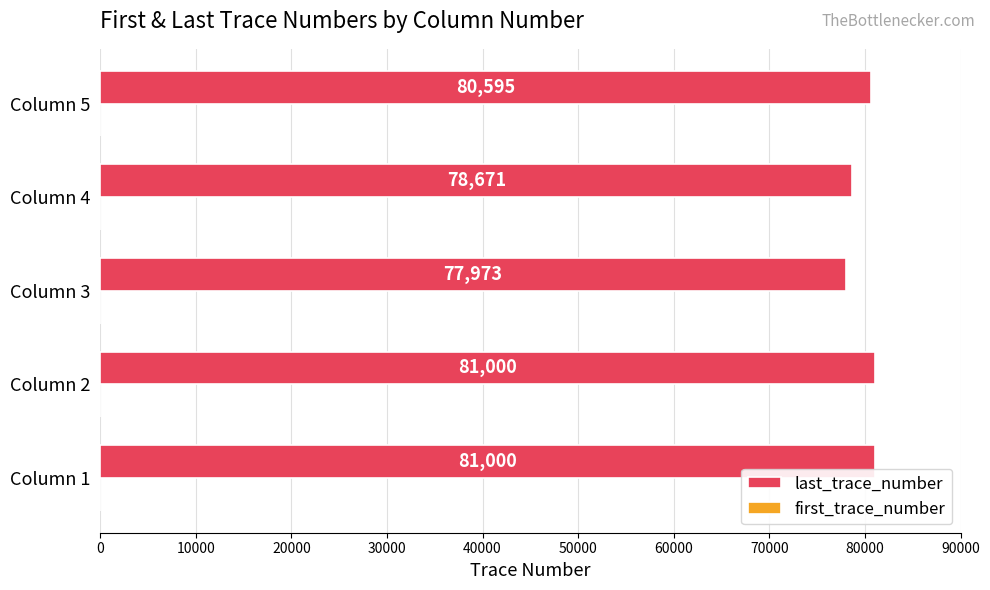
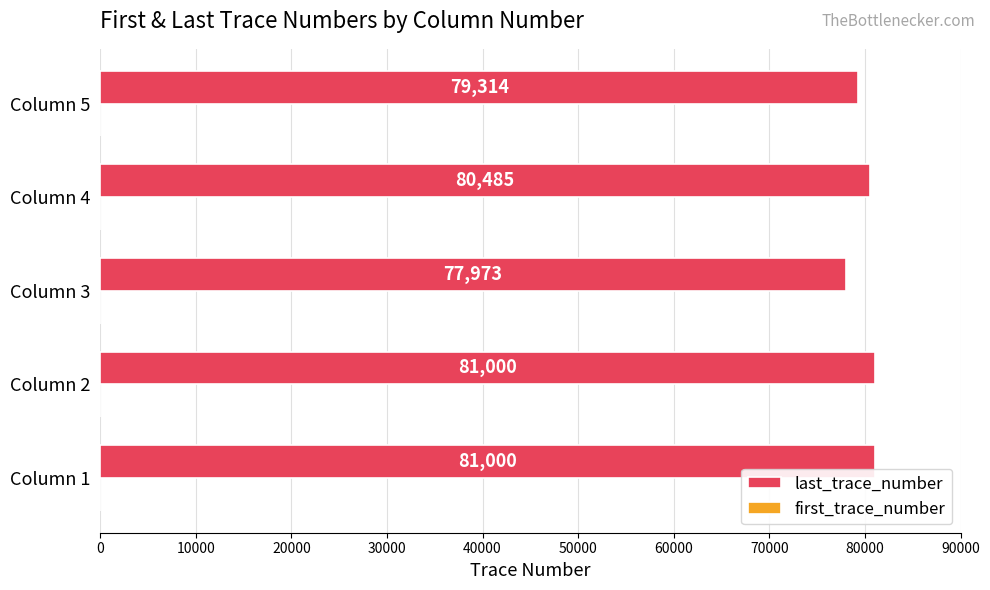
last_trace_number, Column 5: 80,595 -> 79,314
last_trace_number, Column 4: 78,671 -> 80,485
